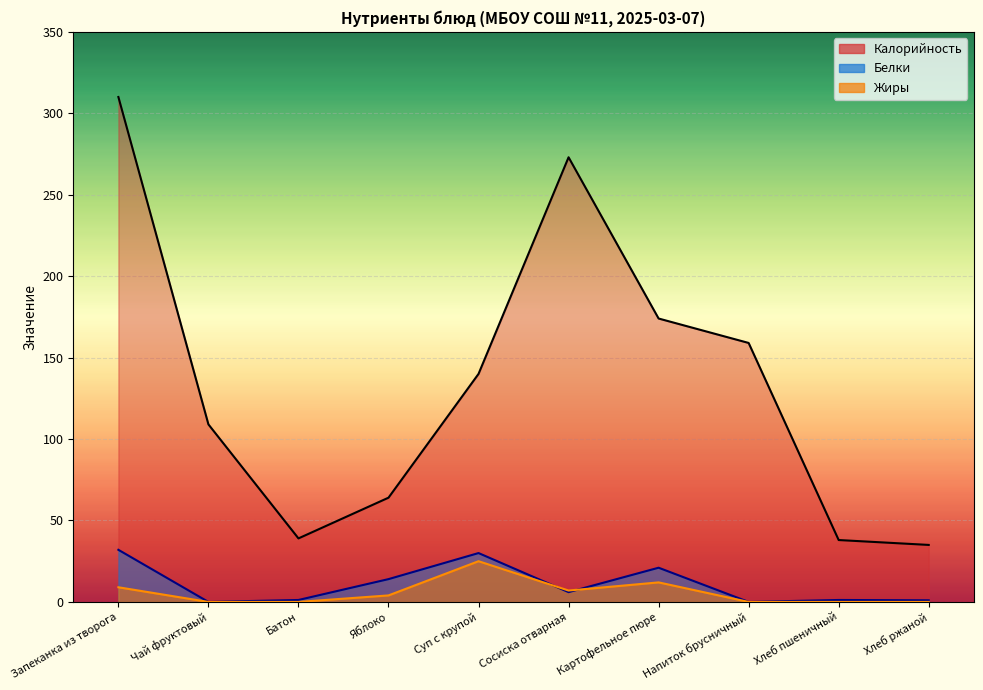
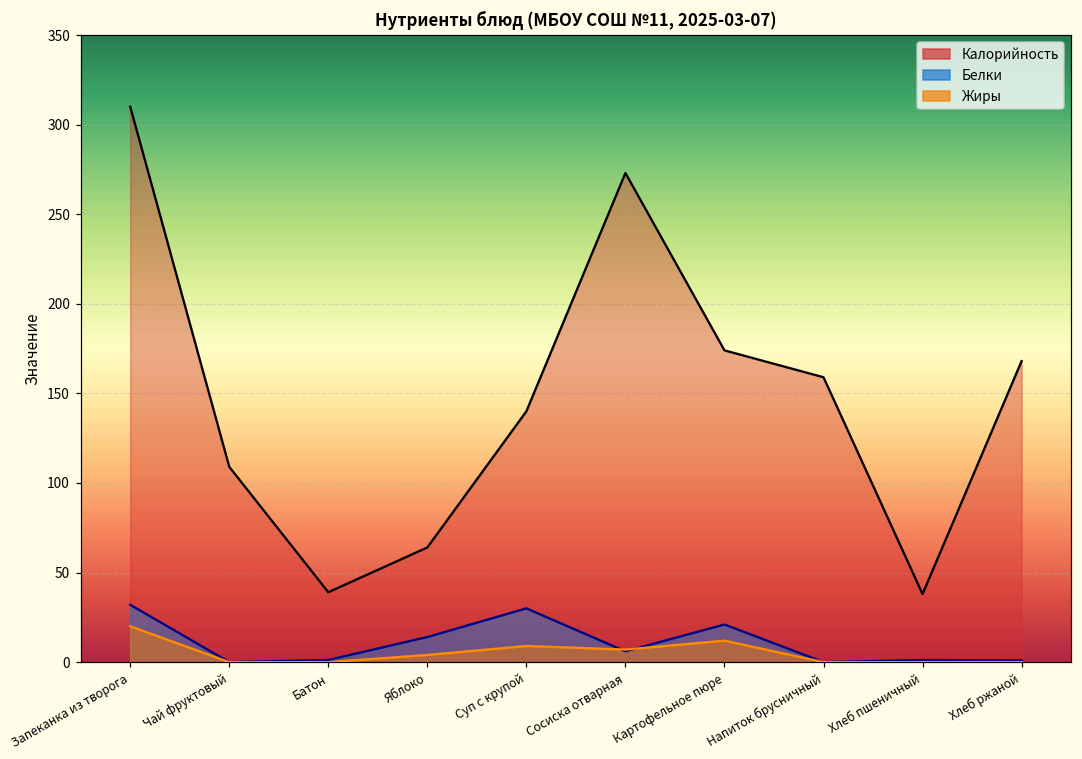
Жиры, Запеканка из творога: 9 -> 20
Жиры, Суп с крупой: 25 -> 9
Калорийность, Хлеб ржаной: 35 -> 168
